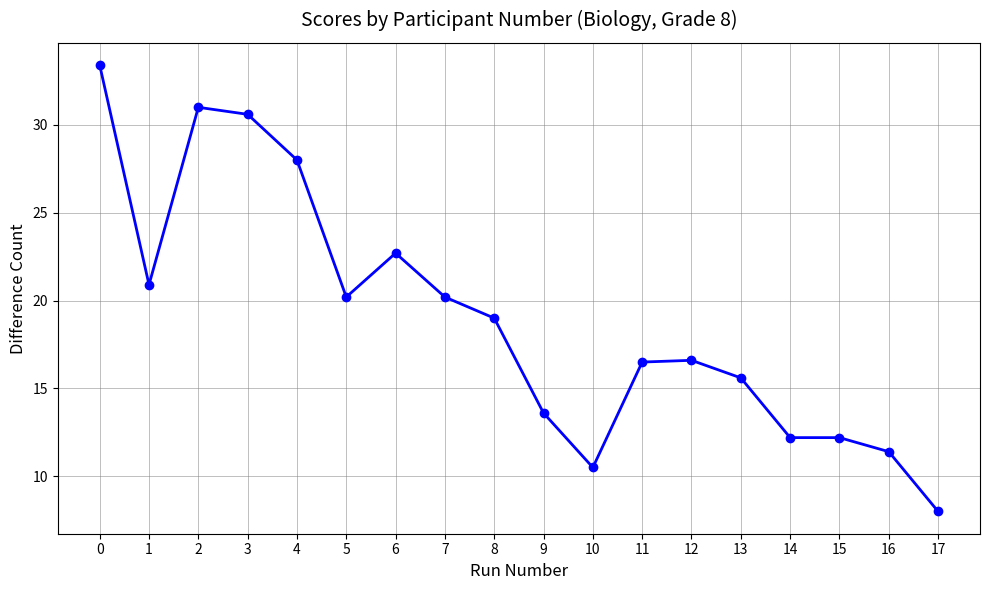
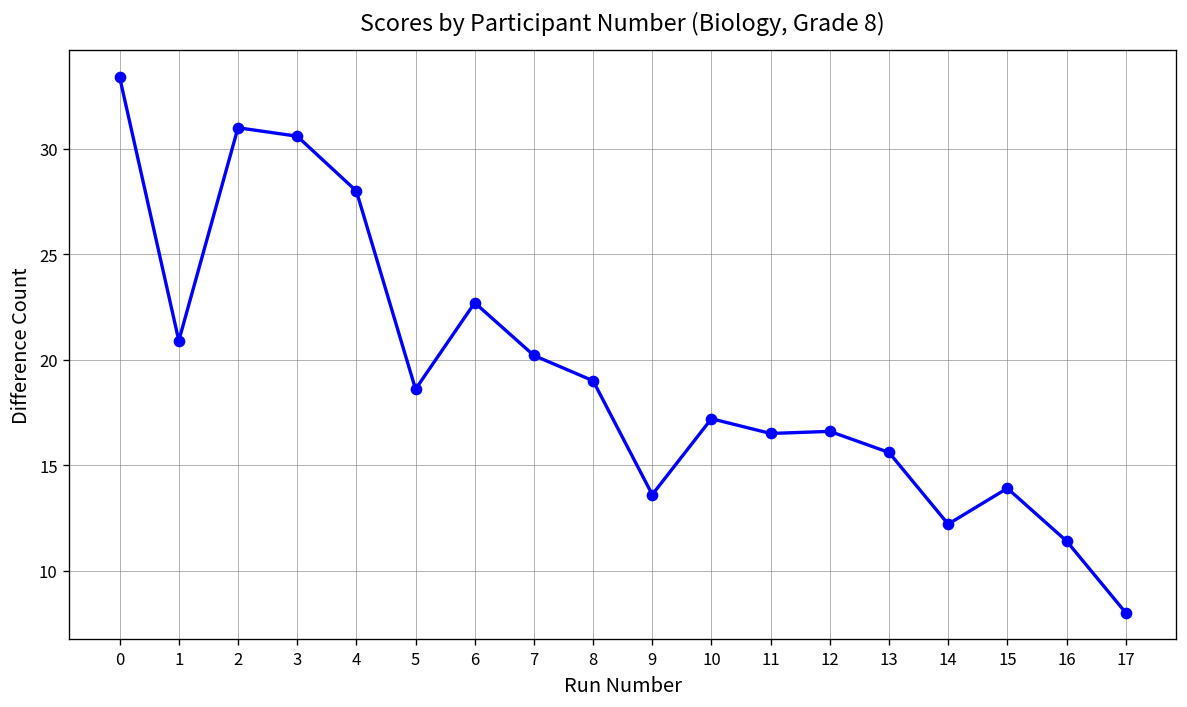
5: 20.2 -> 18.6
10: 10.5 -> 17.2
15: 12.2 -> 13.9
